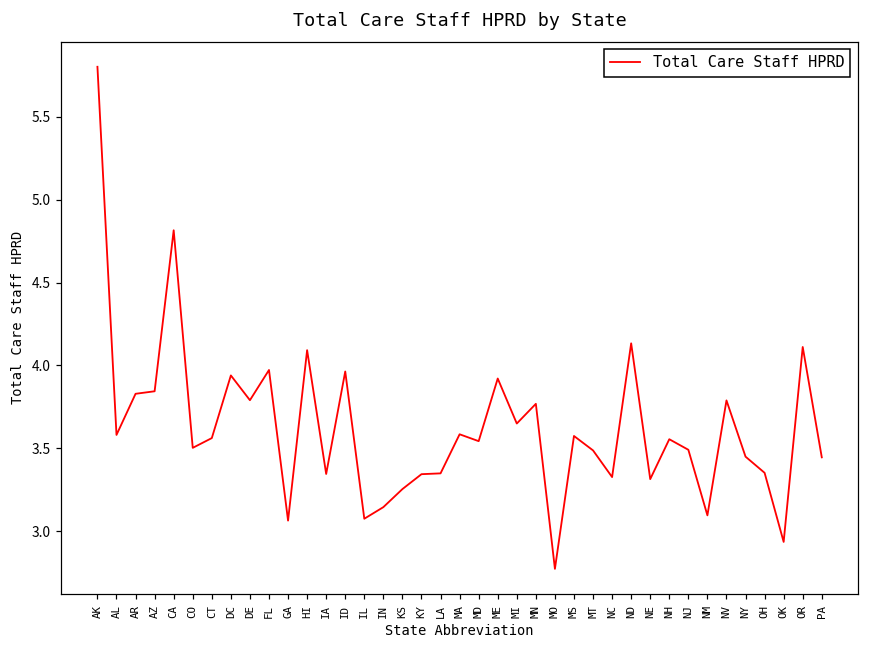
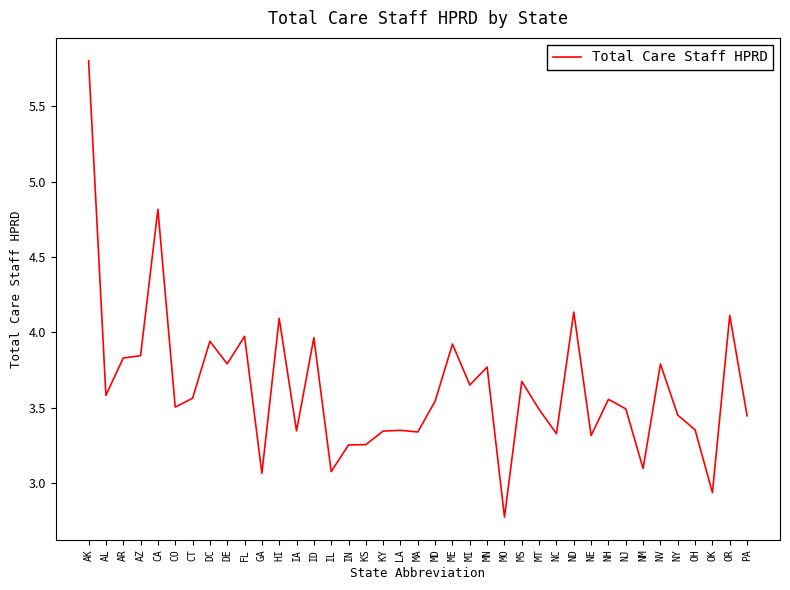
IN: 3.15 -> 3.25
MA: 3.58 -> 3.34
MS: 3.57 -> 3.67
